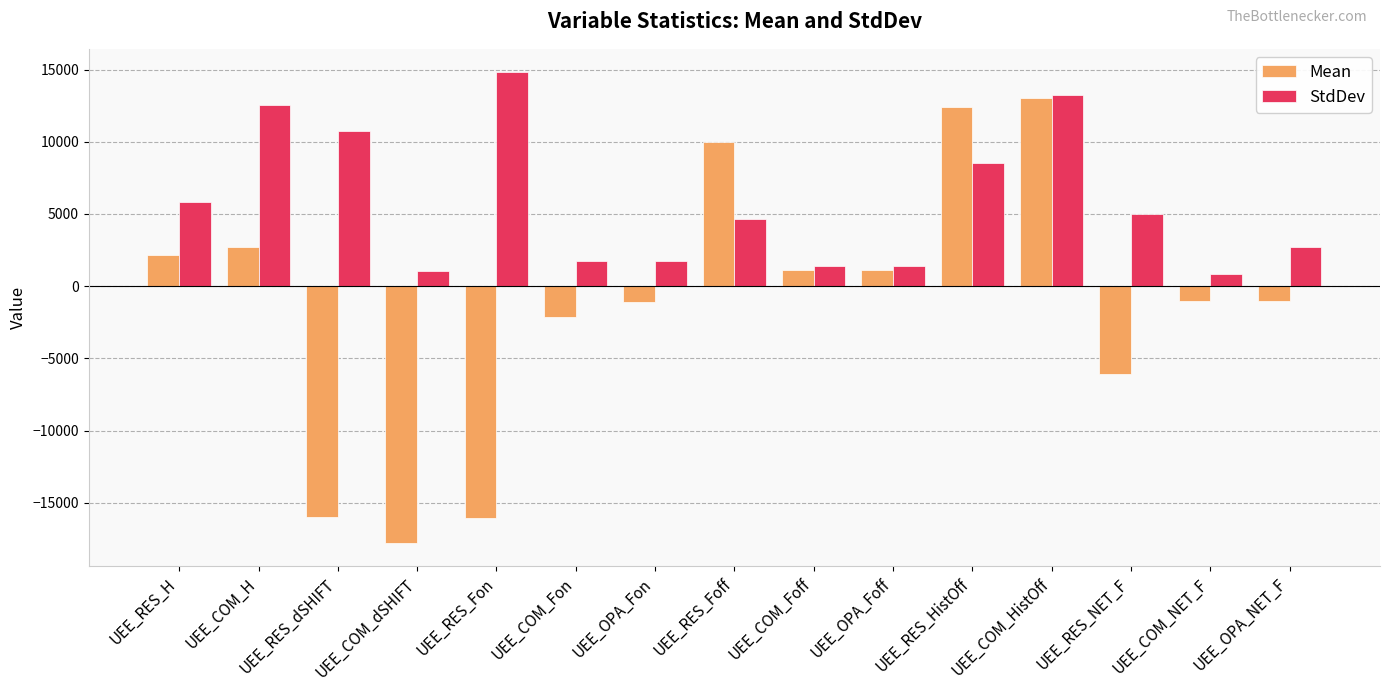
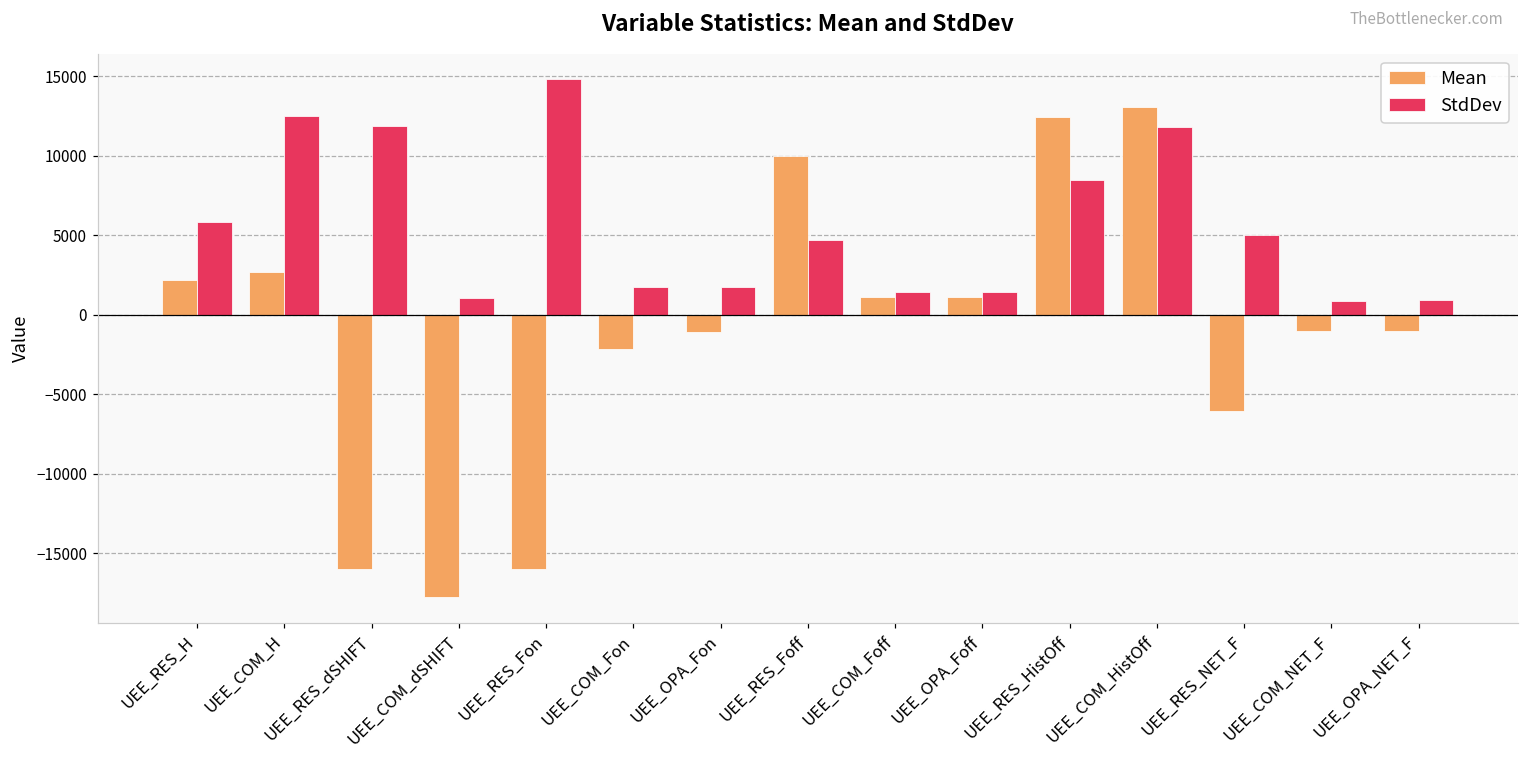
StdDev, UEE_RES_dSHIFT: 10700 -> 11900
StdDev, UEE_COM_HistOff: 13200 -> 11800
StdDev, UEE_OPA_NET_F: 2700 -> 900
